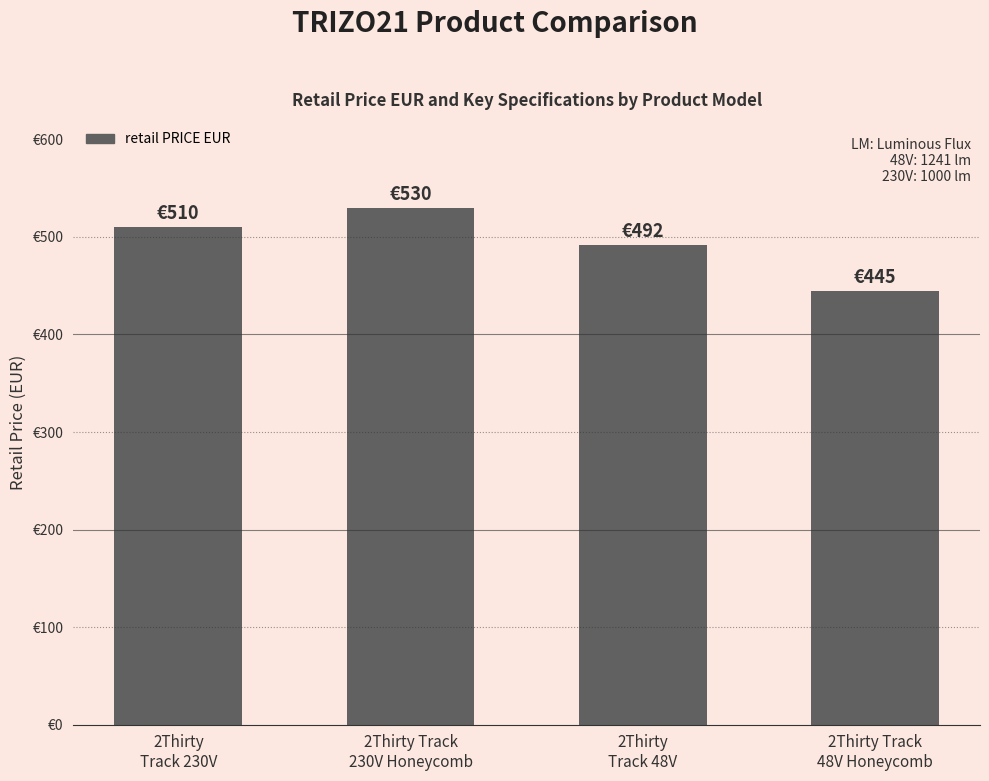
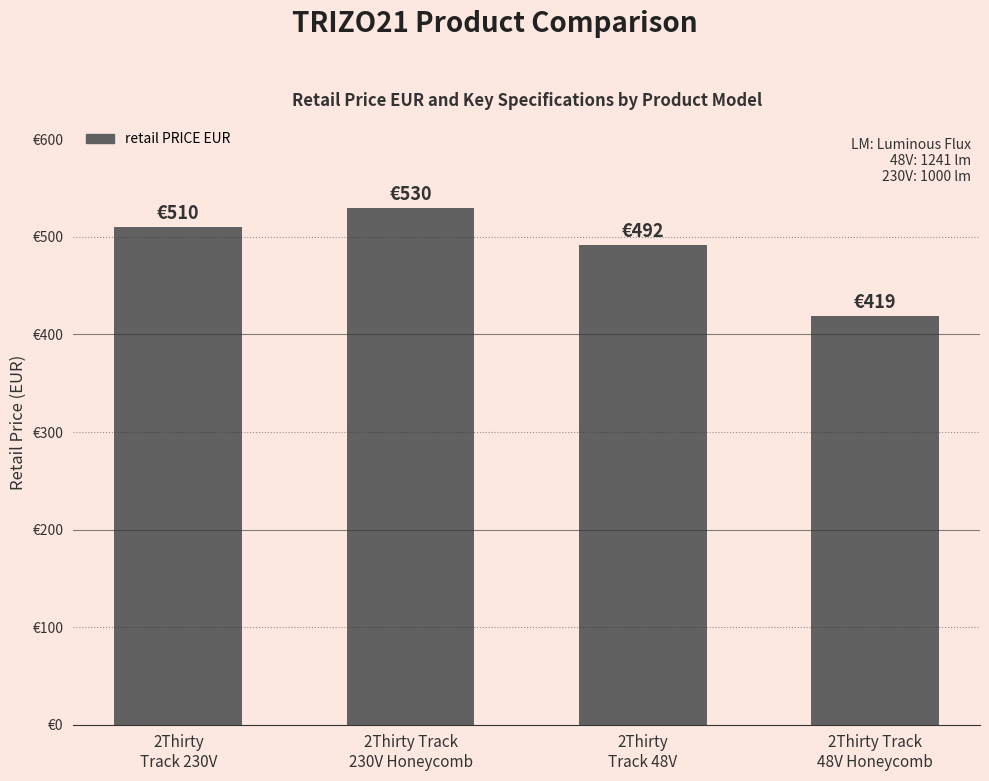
2Thirty Track 48V Honeycomb: €445 -> €419
